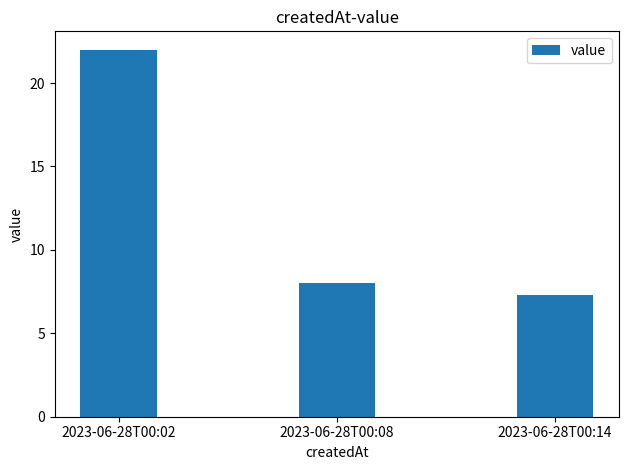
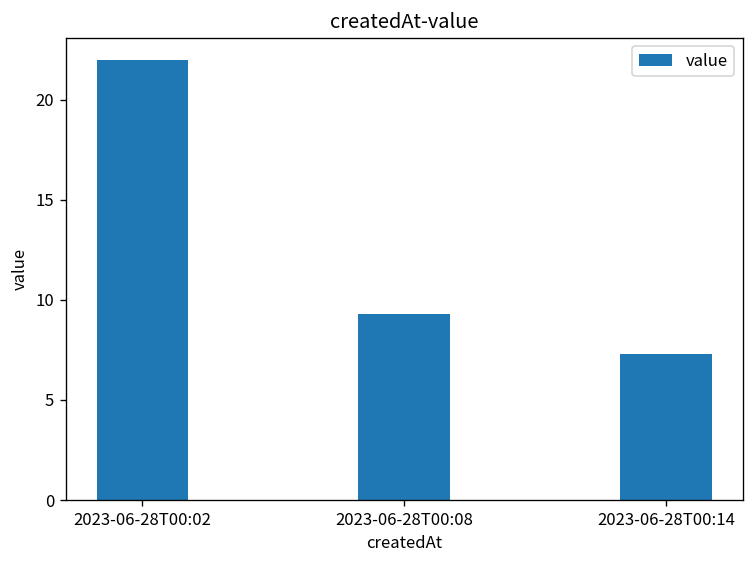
2023-06-28T00:08: 8.0 -> 9.3
